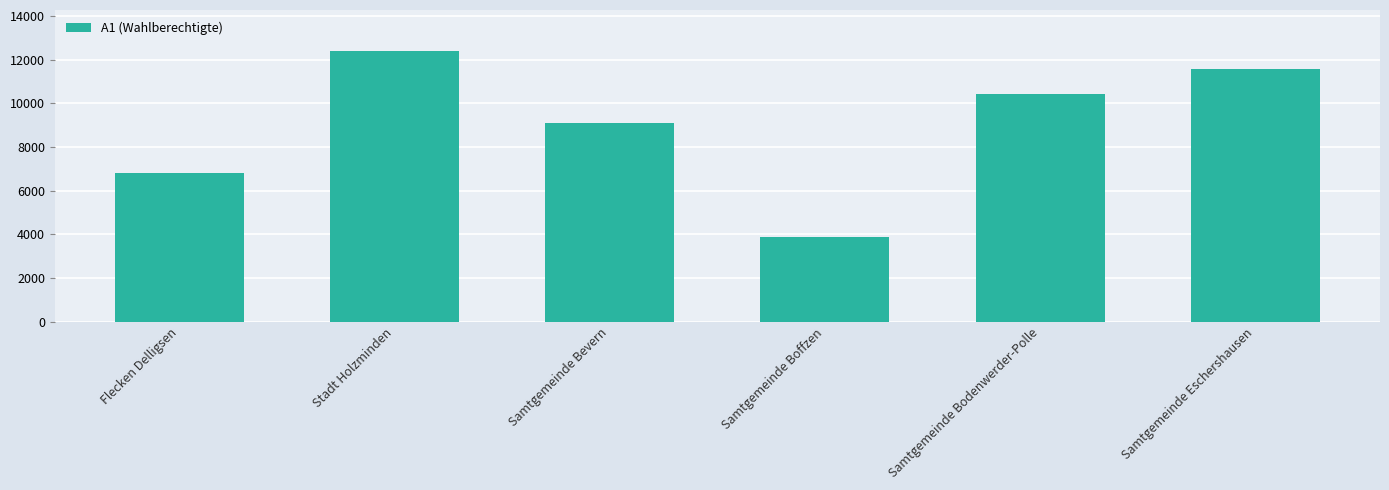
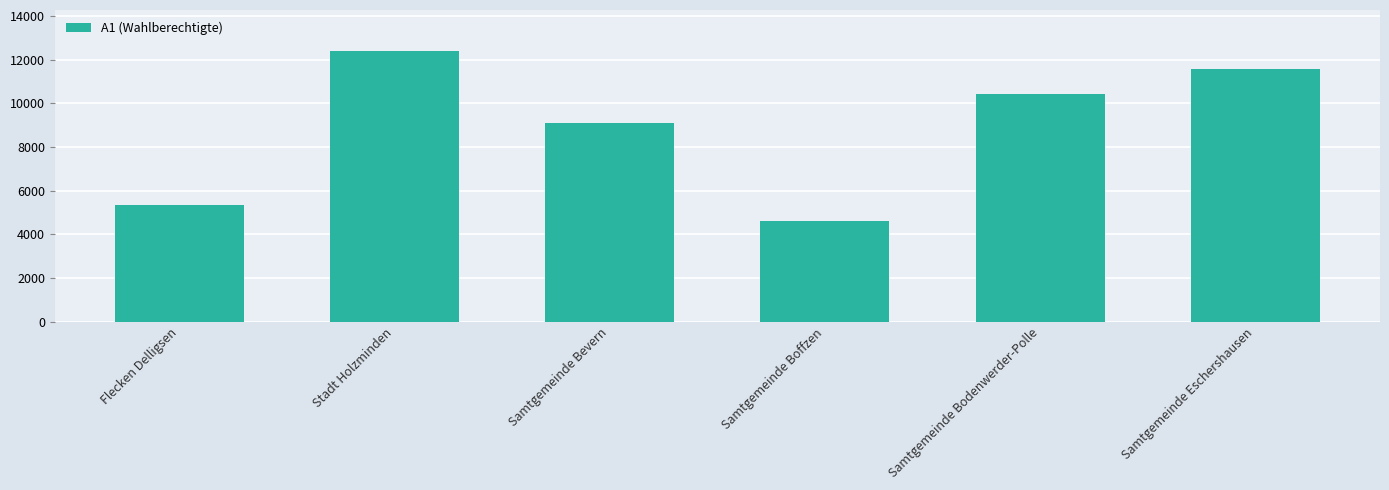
Flecken Delligsen: 6800 -> 5300
Samtgemeinde Boffzen: 3900 -> 4600
